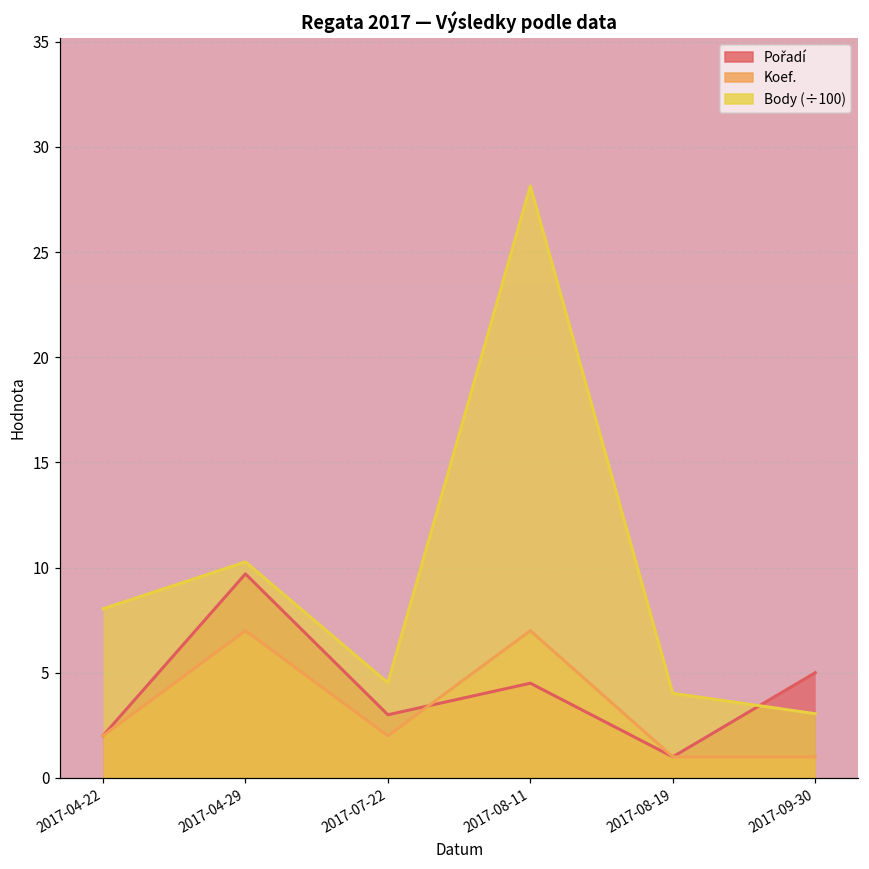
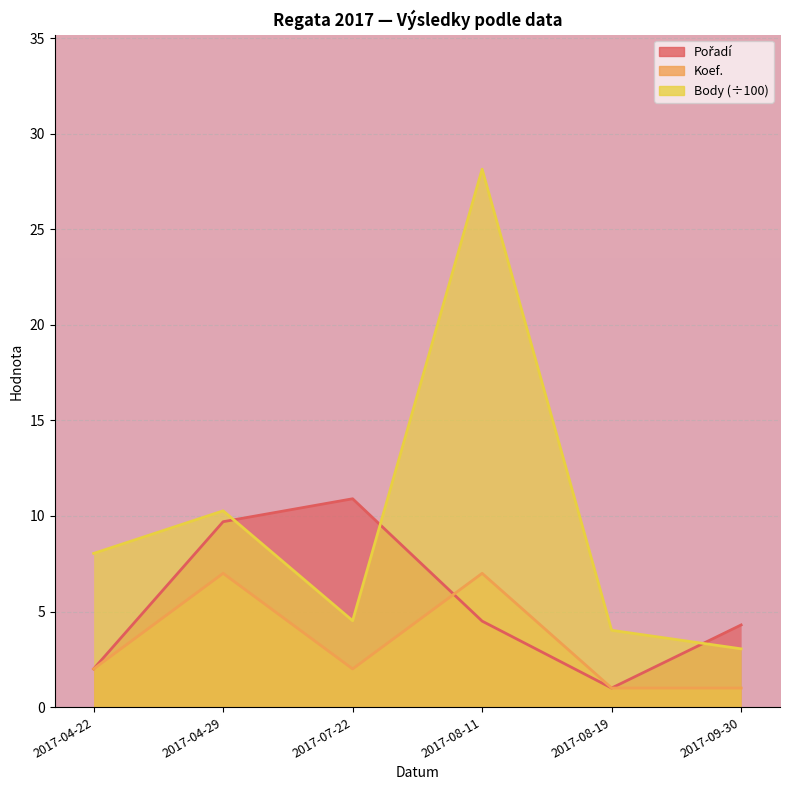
Pořadí, 2017-07-22: 3.0 -> 10.9
Pořadí, 2017-09-30: 5.0 -> 4.3
